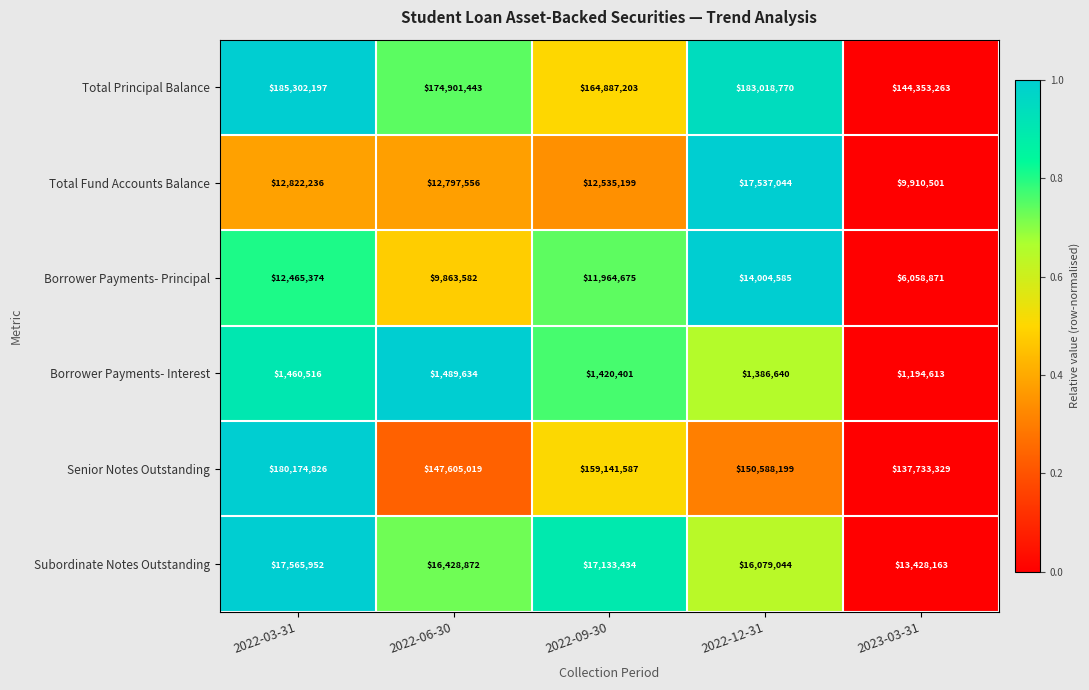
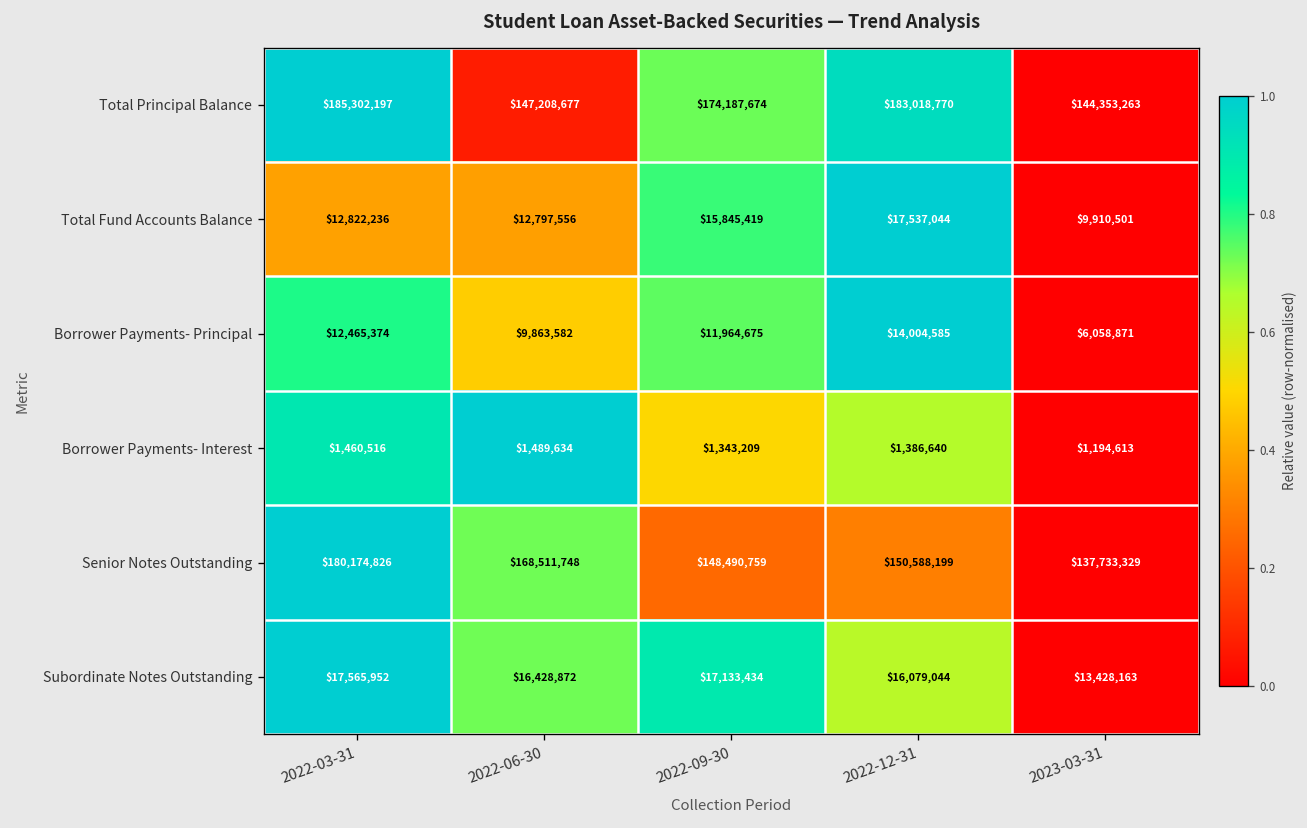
Total Principal Balance, 2022-06-30: $174,901,443 -> $147,208,677
Total Principal Balance, 2022-09-30: $164,887,203 -> $174,187,674
Total Fund Accounts Balance, 2022-09-30: $12,535,199 -> $15,845,419
Borrower Payments- Interest, 2022-09-30: $1,420,401 -> $1,343,209
Senior Notes Outstanding, 2022-06-30: $147,605,019 -> $168,511,748
Senior Notes Outstanding, 2022-09-30: $159,141,587 -> $148,490,759
